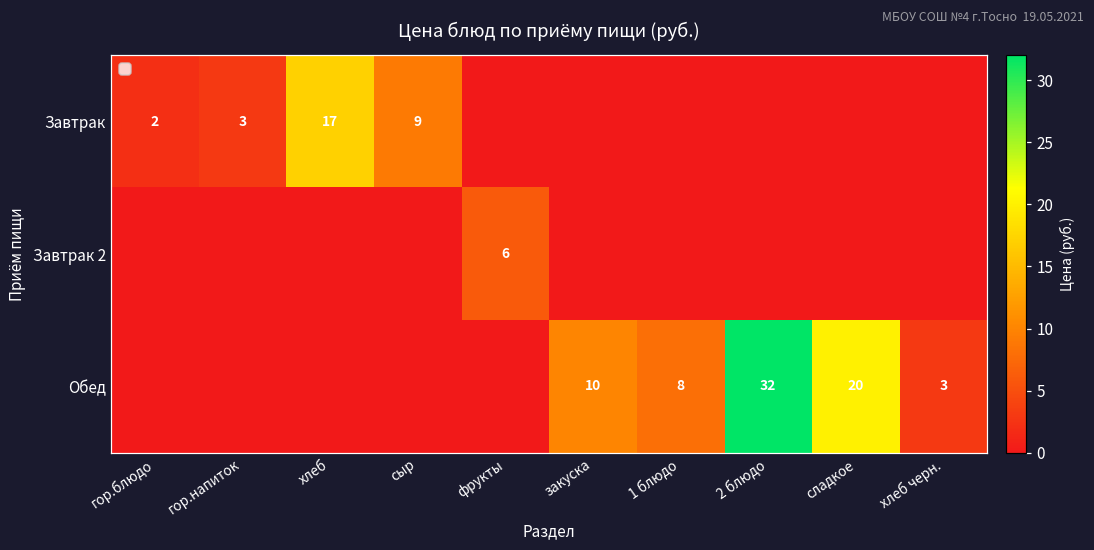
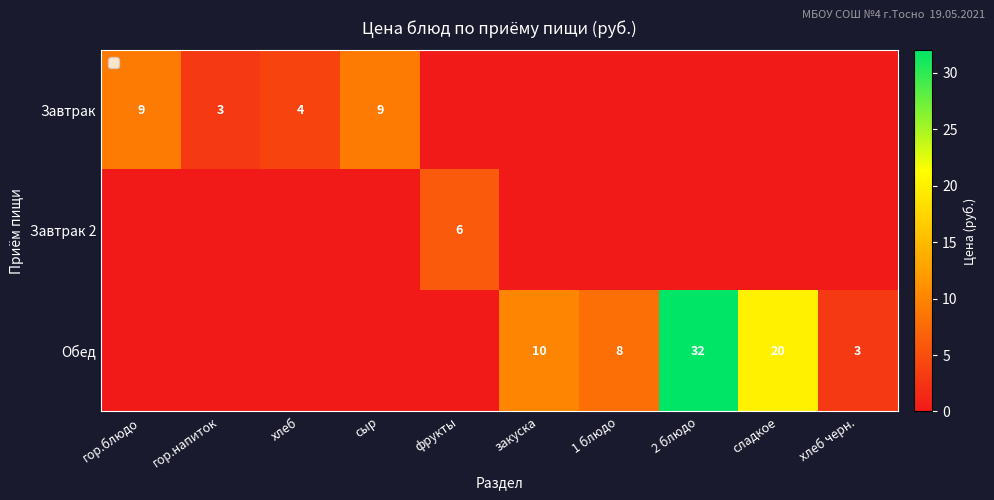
Завтрак, гор.блюдо: 2 -> 9
Завтрак, хлеб: 17 -> 4
